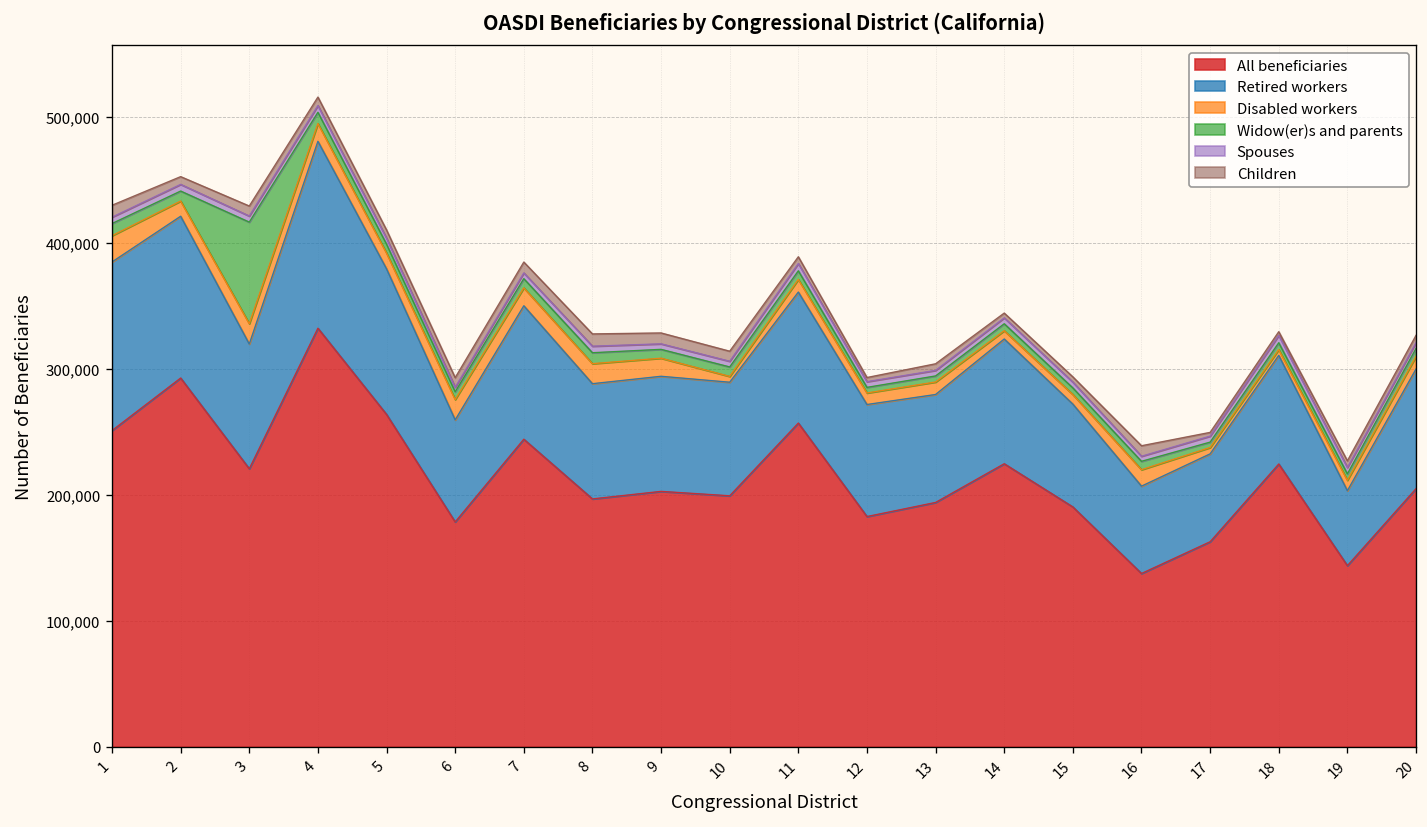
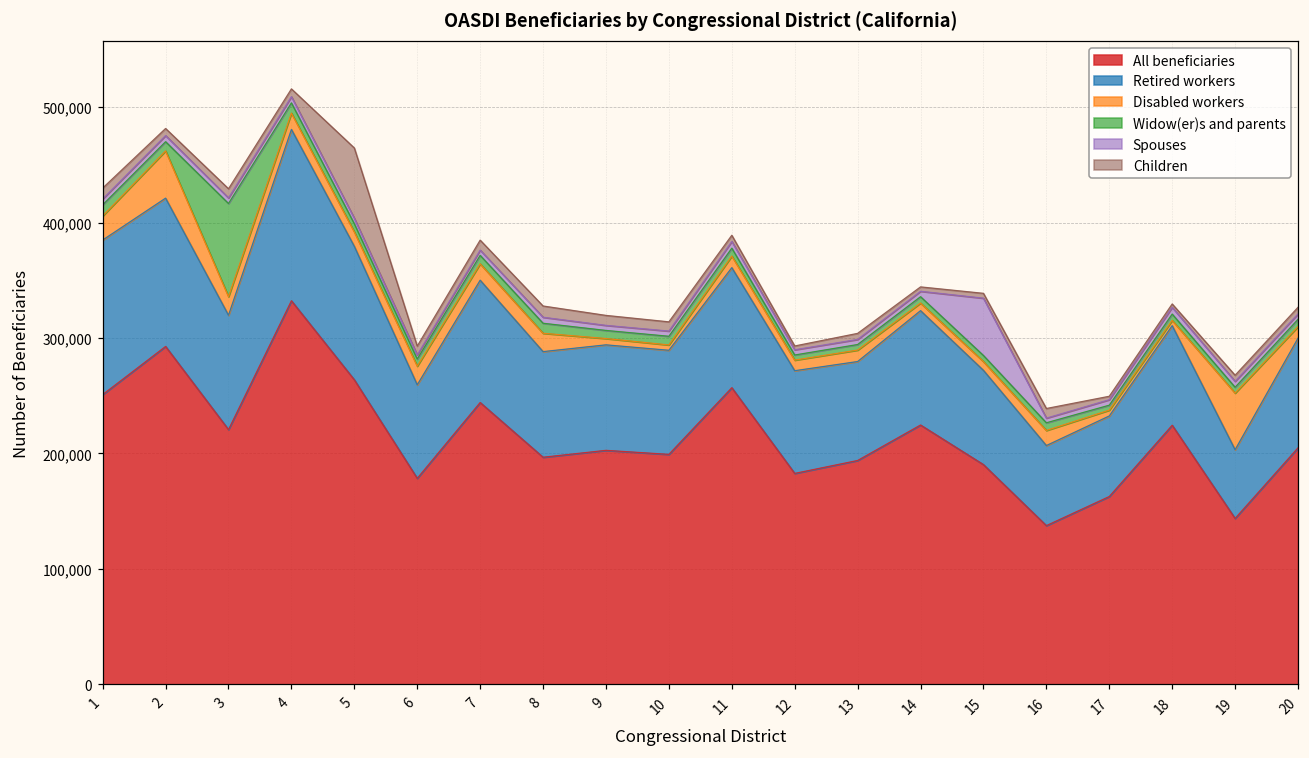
Disabled workers, 2: 12,000 -> 41,000
Children, 5: 7,000 -> 61,000
Disabled workers, 9: 14,000 -> 5,000
Spouses, 15: 5,000 -> 50,000
Disabled workers, 19: 8,000 -> 49,000
